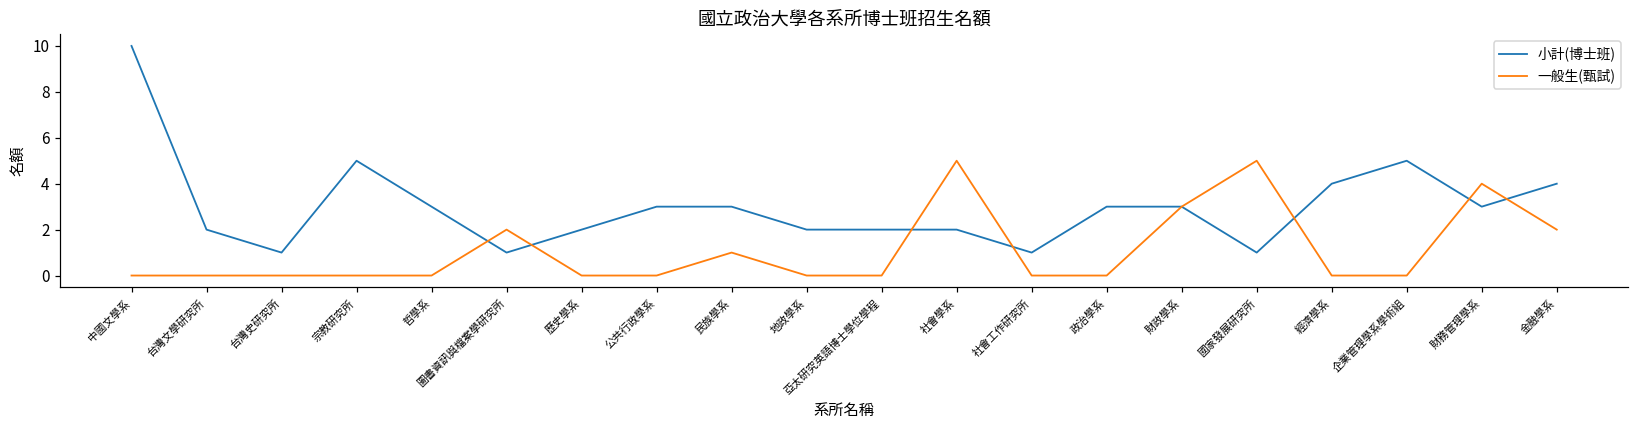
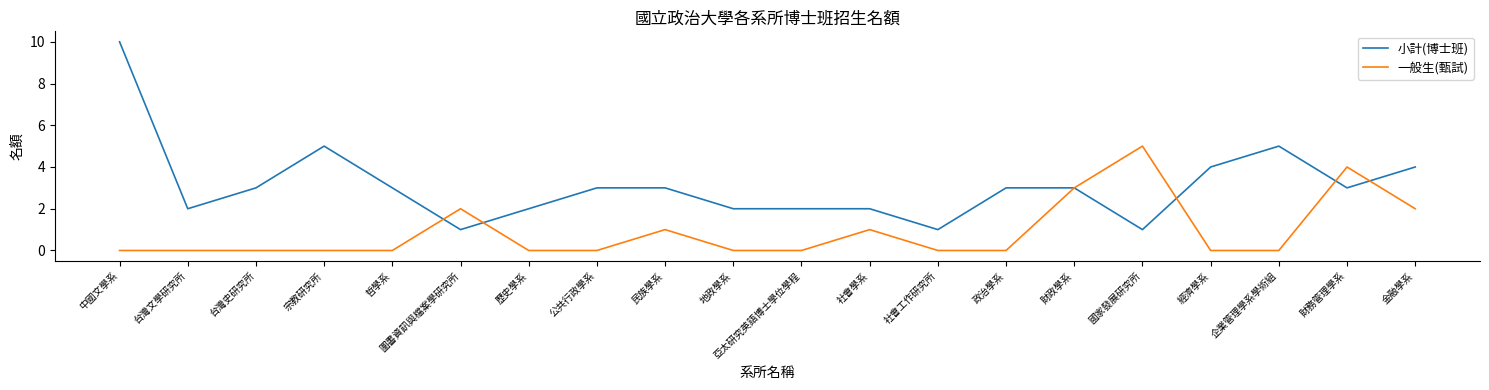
小計(博士班), 台灣史研究所: 1 -> 3
一般生(甄試), 社會學系: 5 -> 1
